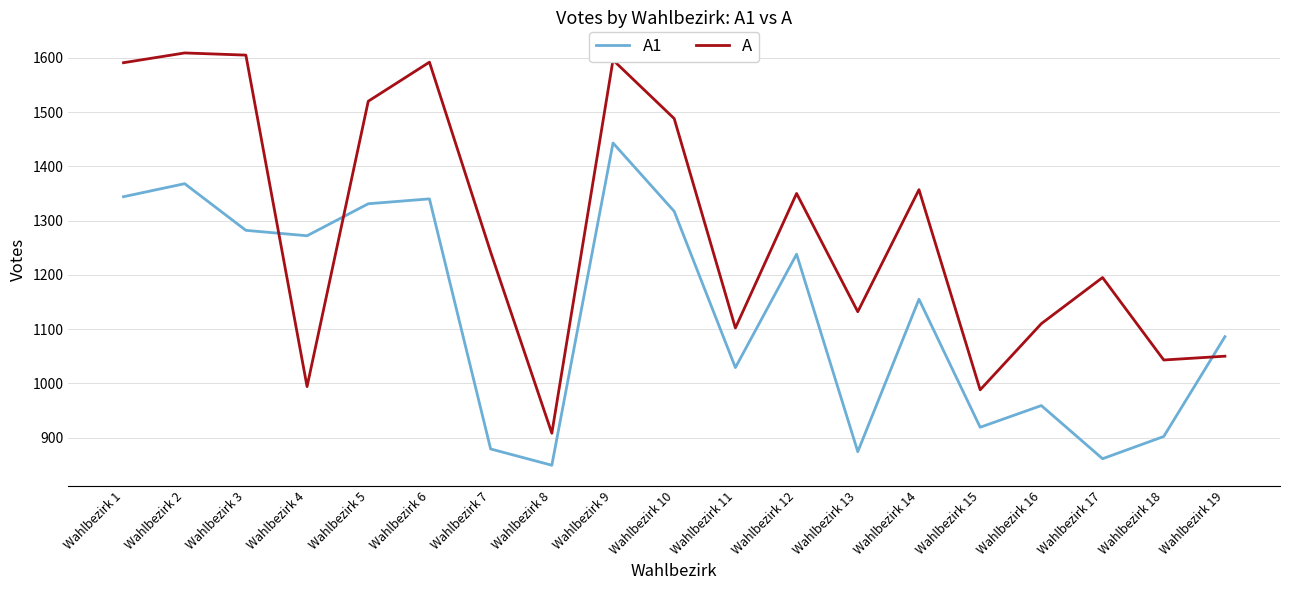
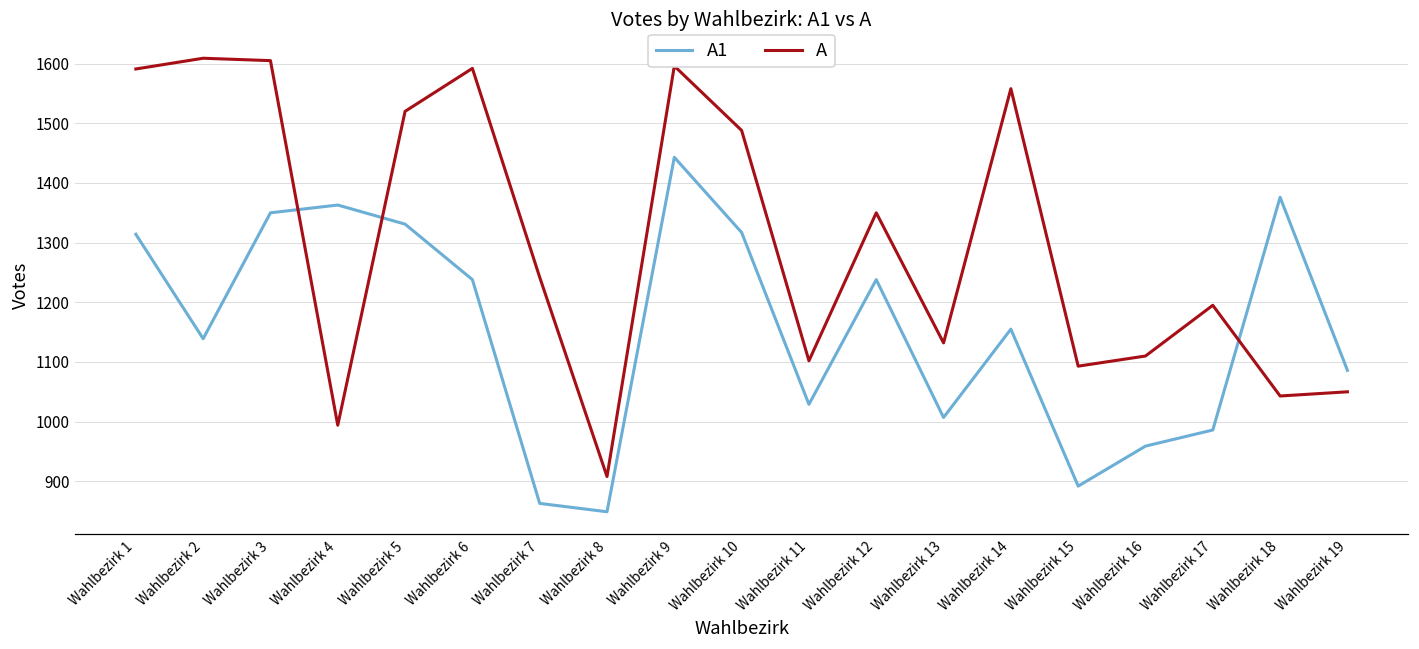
A1, Wahlbezirk 1: 1340 -> 1310
A1, Wahlbezirk 2: 1370 -> 1140
A1, Wahlbezirk 3: 1280 -> 1350
A1, Wahlbezirk 4: 1270 -> 1360
A1, Wahlbezirk 6: 1340 -> 1240
A1, Wahlbezirk 7: 880 -> 860
A1, Wahlbezirk 13: 870 -> 1010
A, Wahlbezirk 14: 1360 -> 1560
A1, Wahlbezirk 15: 920 -> 890
A, Wahlbezirk 15: 990 -> 1090
A1, Wahlbezirk 17: 860 -> 990
A1, Wahlbezirk 18: 900 -> 1380
